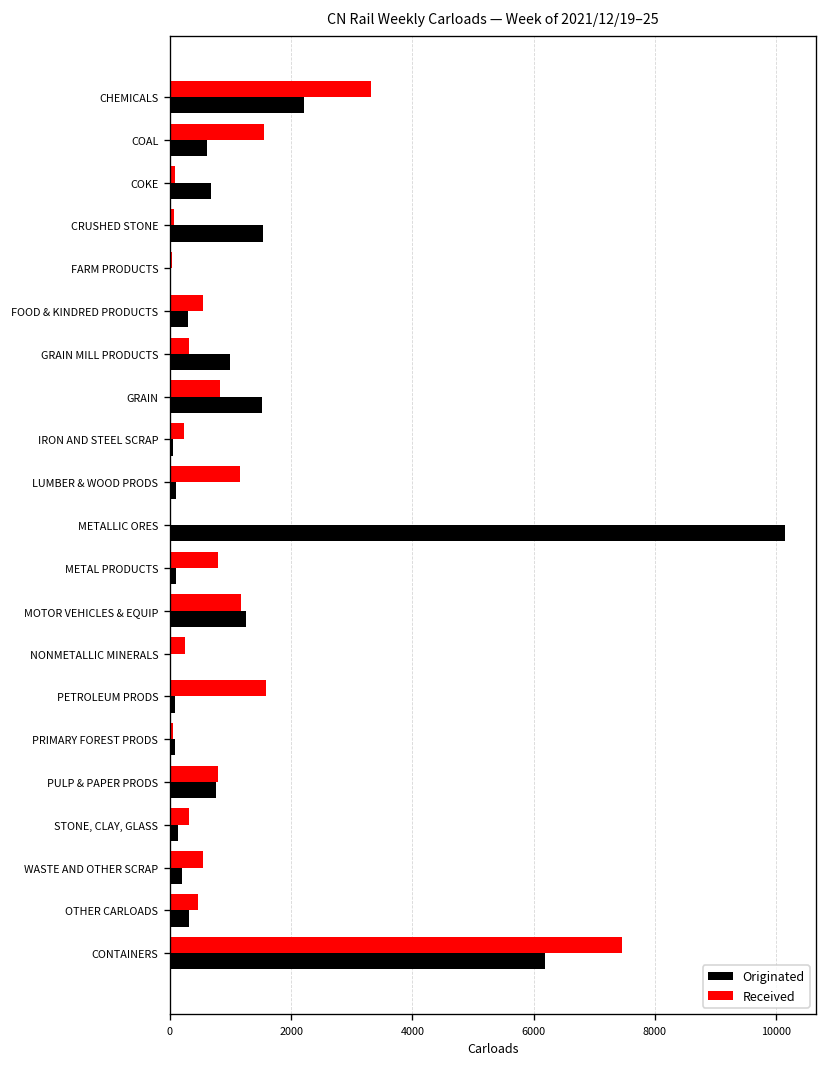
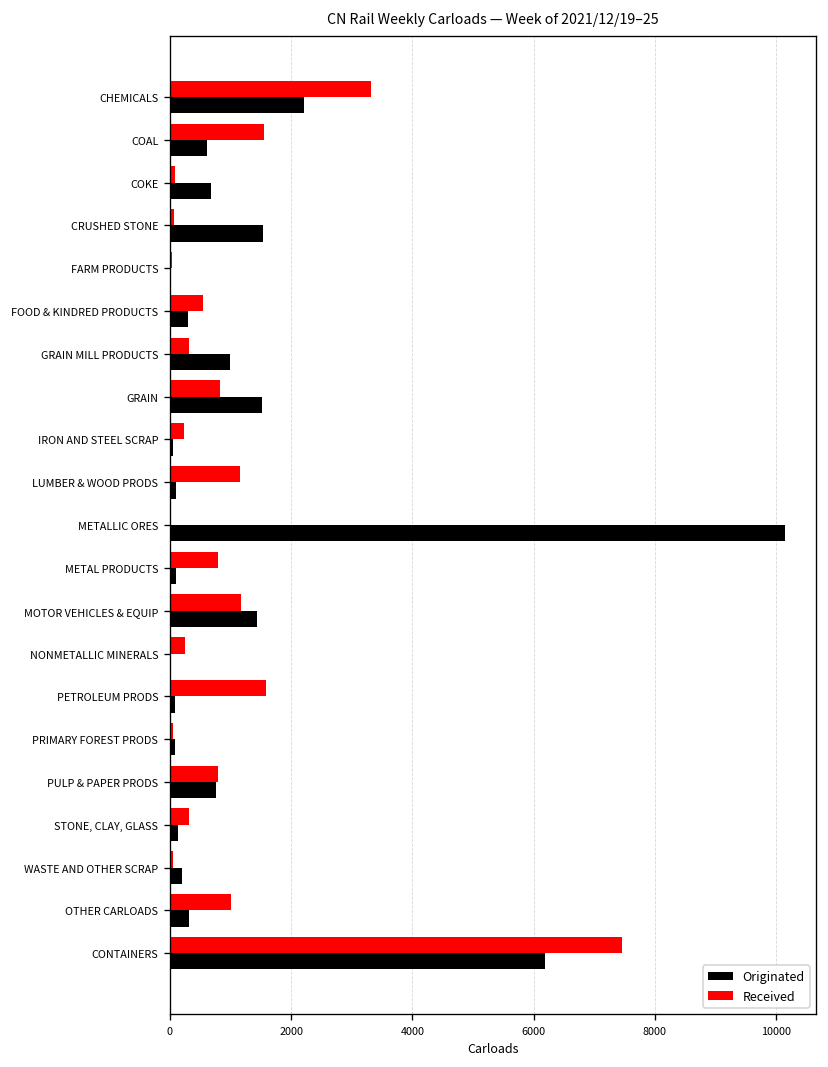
Originated, MOTOR VEHICLES & EQUIP: 1300 -> 1400
Received, WASTE AND OTHER SCRAP: 600 -> 0
Received, OTHER CARLOADS: 500 -> 1000
